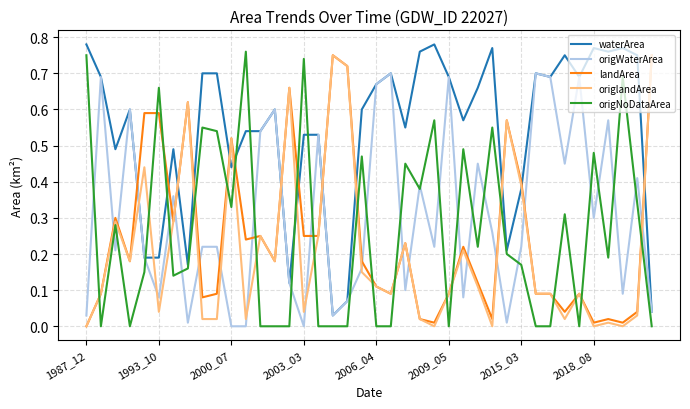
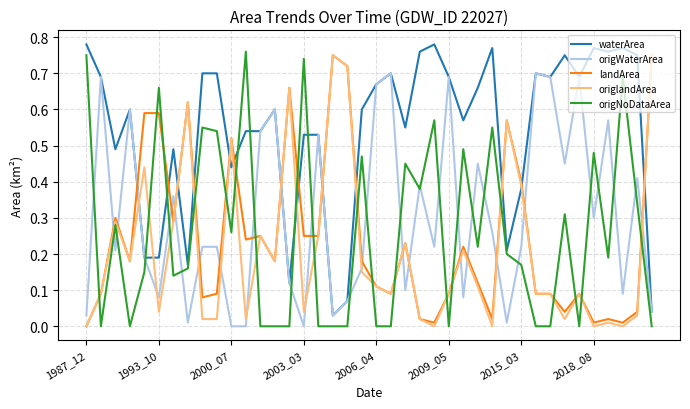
origNoDataArea, 2000_07: 0.33 -> 0.26
